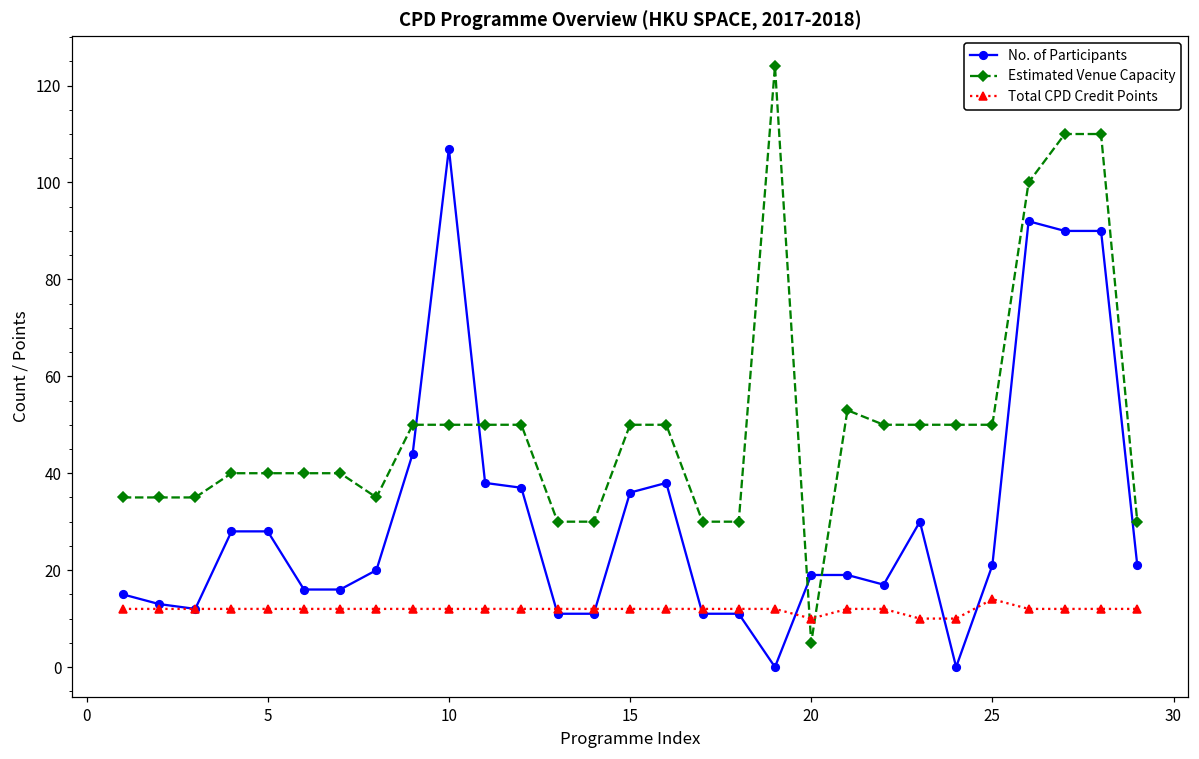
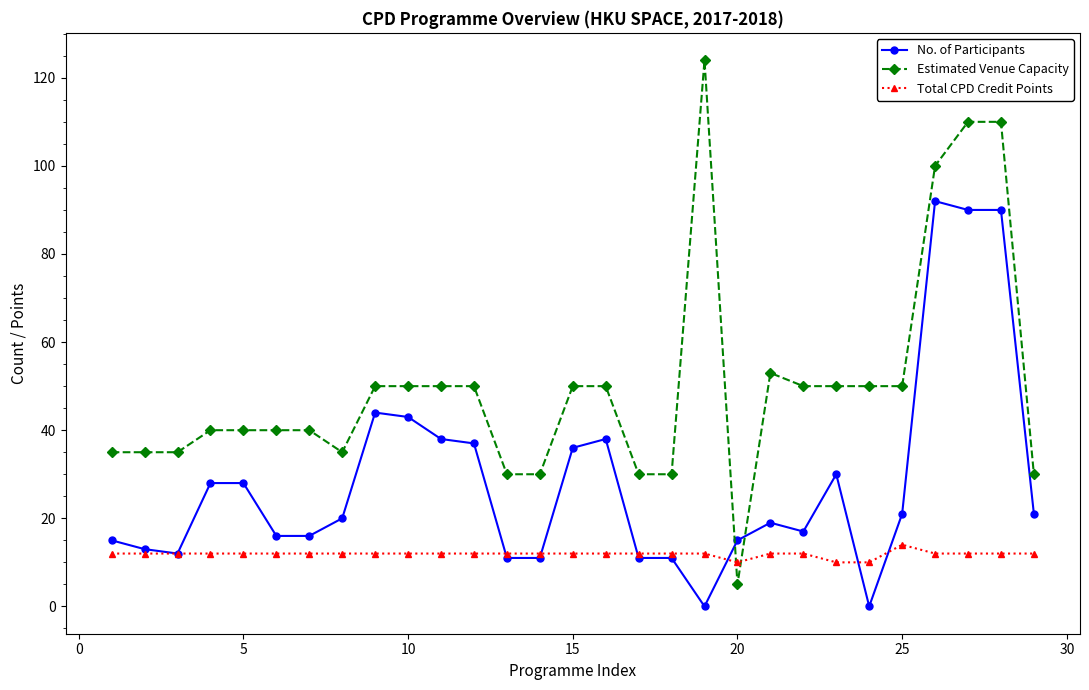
No. of Participants, 10: 107 -> 43
No. of Participants, 20: 19 -> 15
